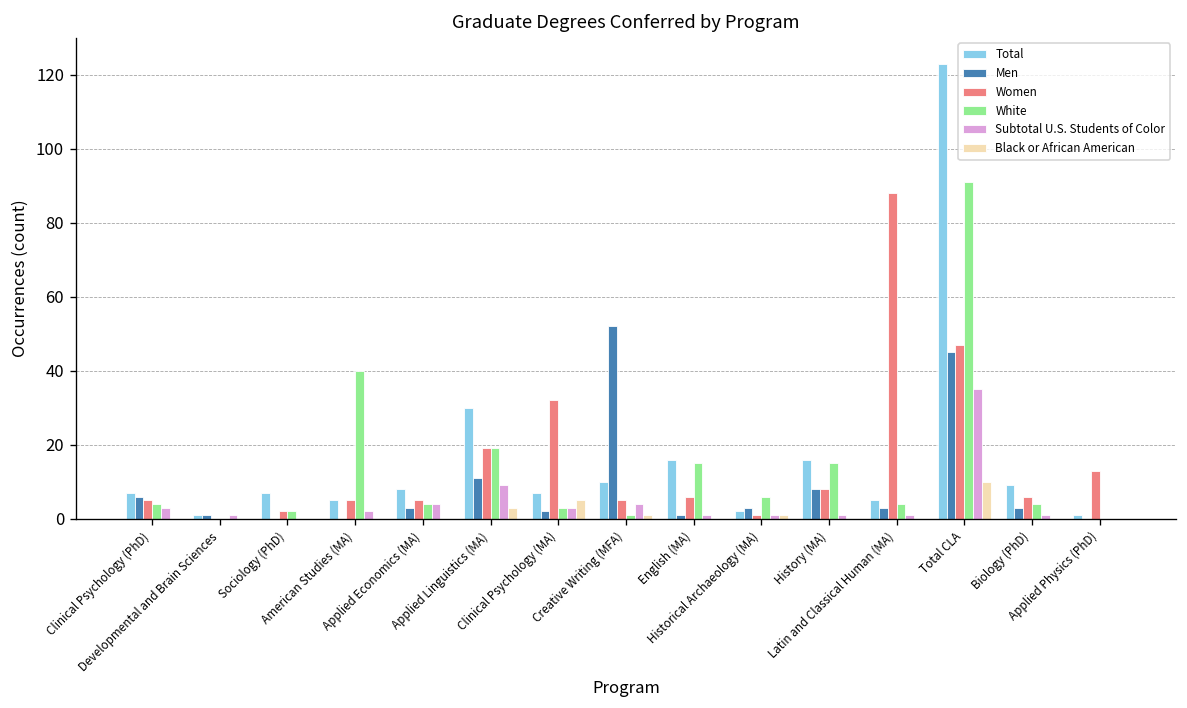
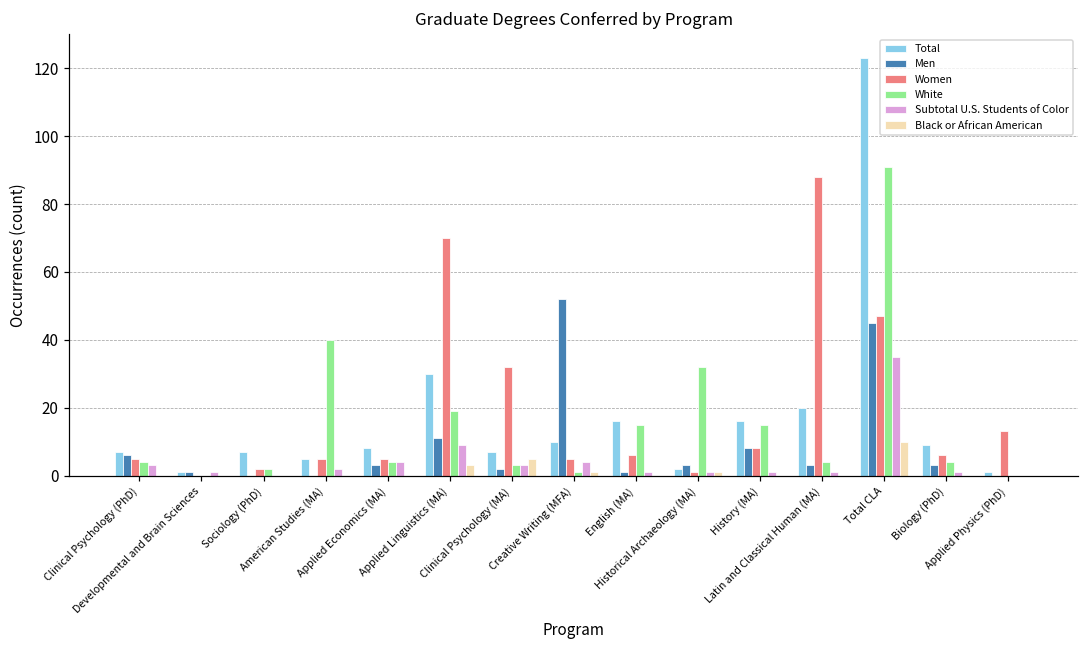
Women, Applied Linguistics (MA): 19 -> 70
White, Historical Archaeology (MA): 6 -> 32
Total, Latin and Classical Human (MA): 5 -> 20
